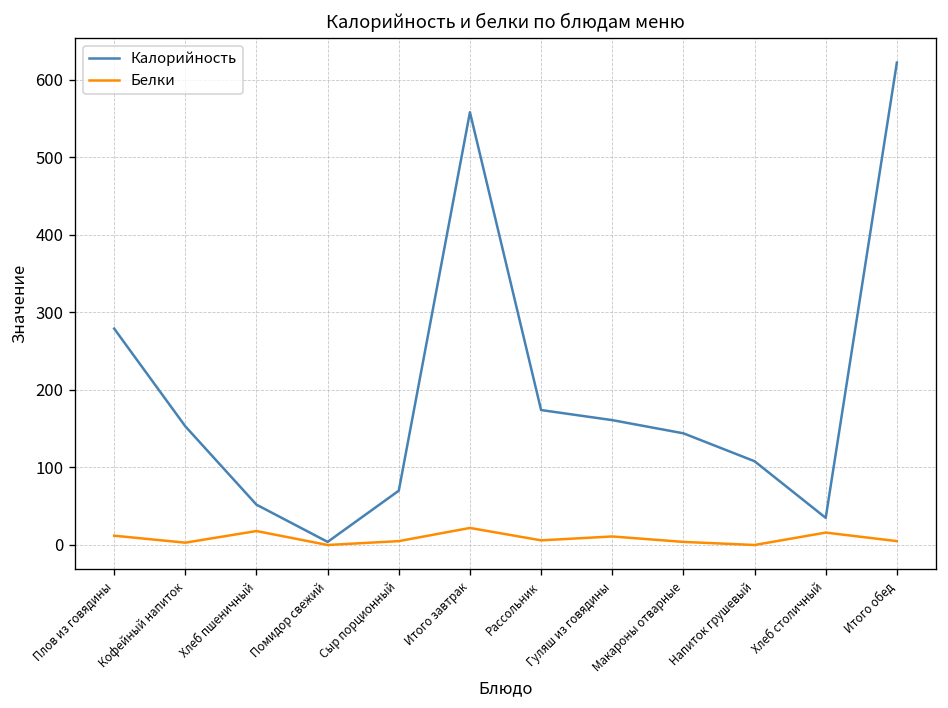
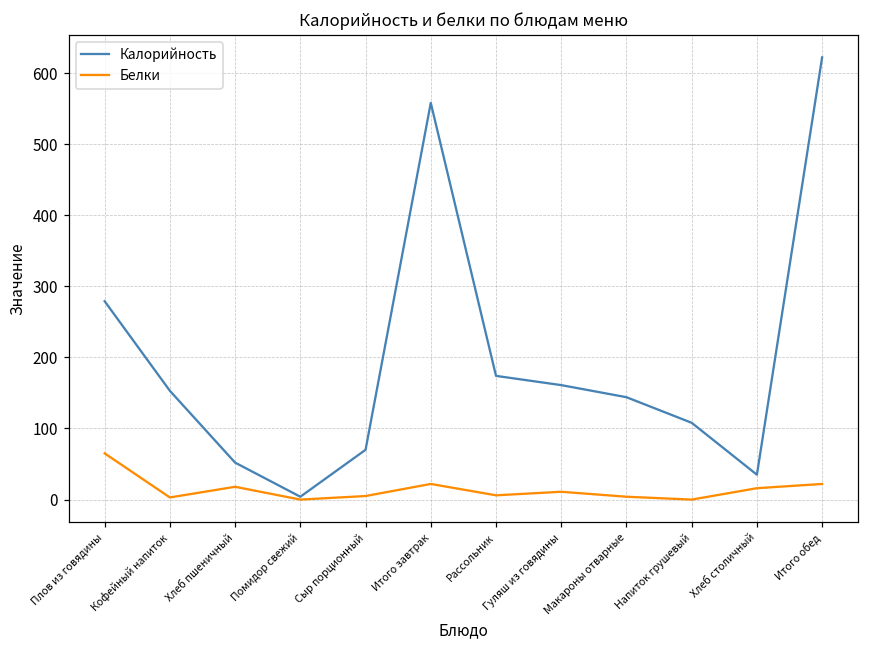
Белки, Плов из говядины: 10 -> 70
Белки, Итого обед: 10 -> 20
